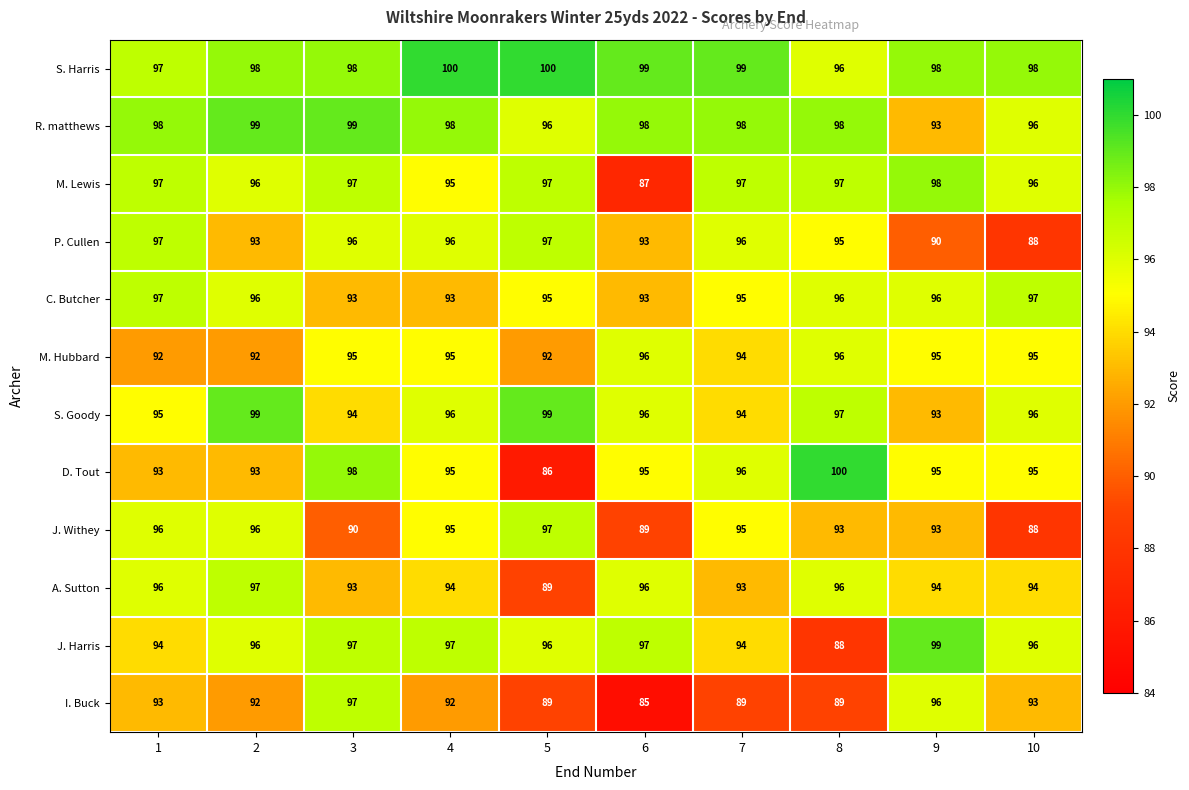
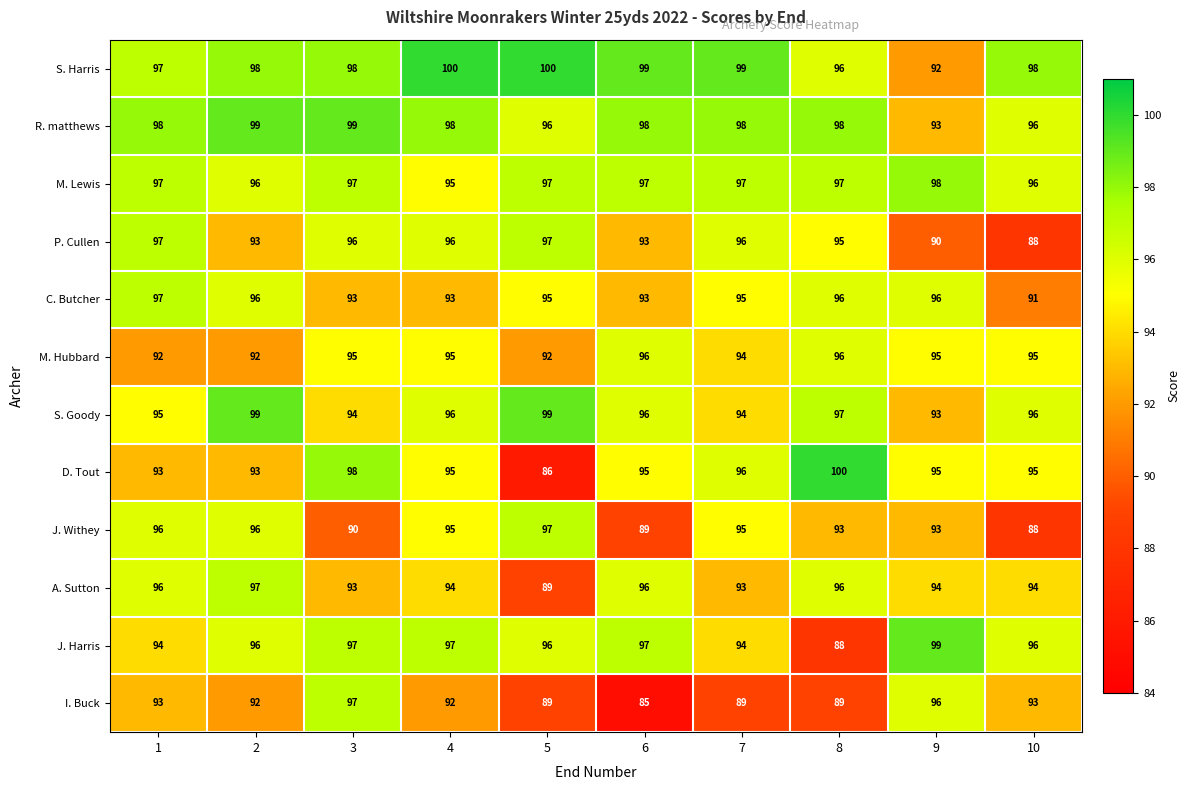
S. Harris, 9: 98 -> 92
M. Lewis, 6: 87 -> 97
C. Butcher, 10: 97 -> 91
